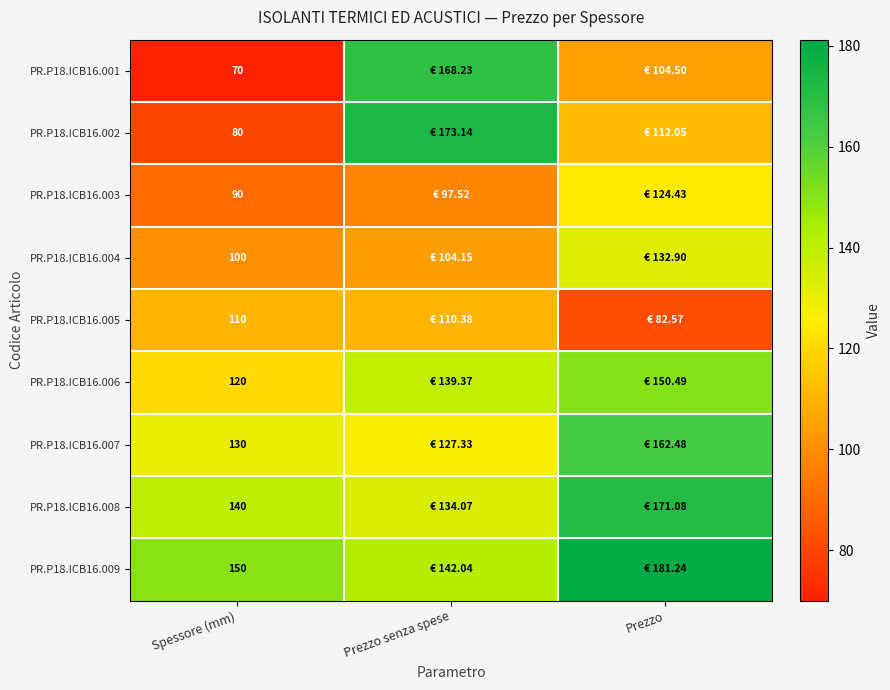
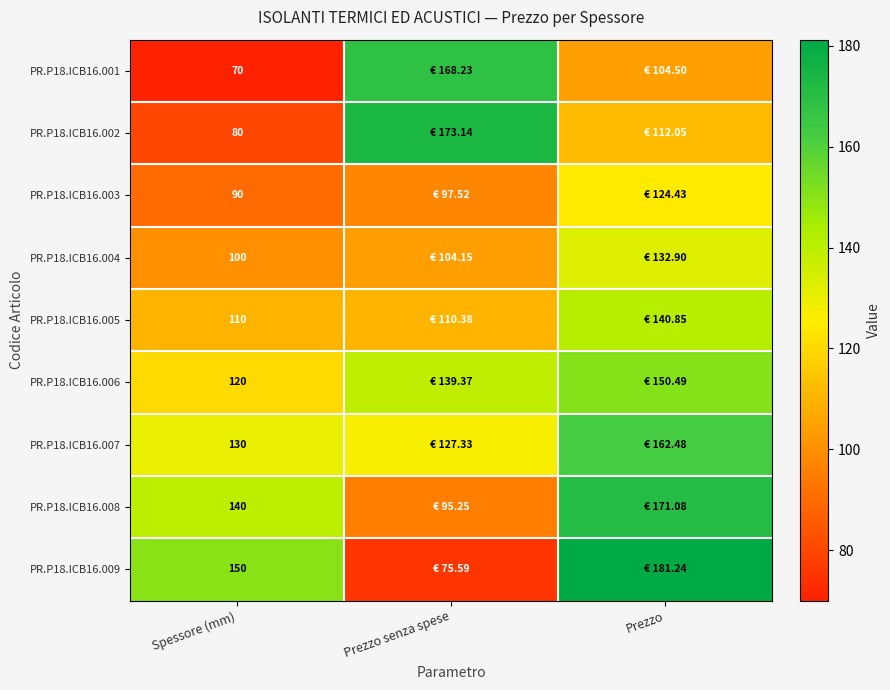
PR.P18.ICB16.005, Prezzo: 82.57 -> 140.85
PR.P18.ICB16.008, Prezzo senza spese: 134.07 -> 95.25
PR.P18.ICB16.009, Prezzo senza spese: 142.04 -> 75.59
